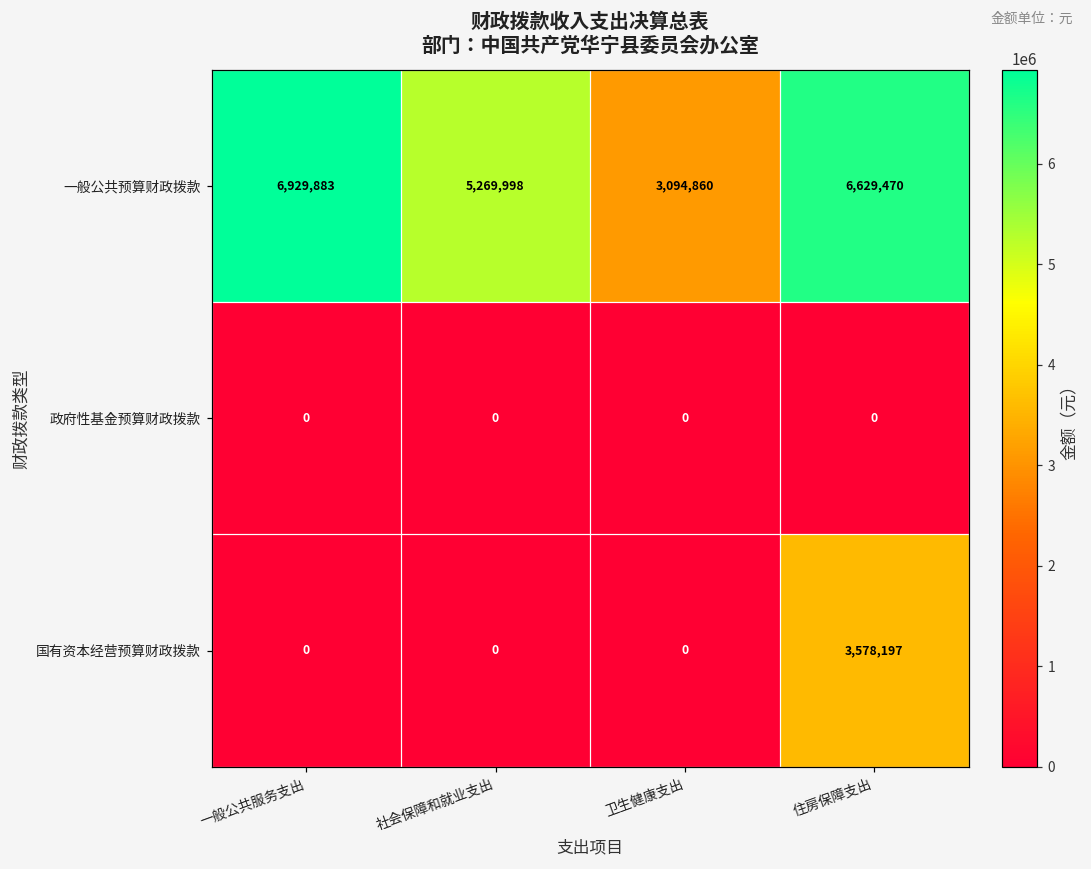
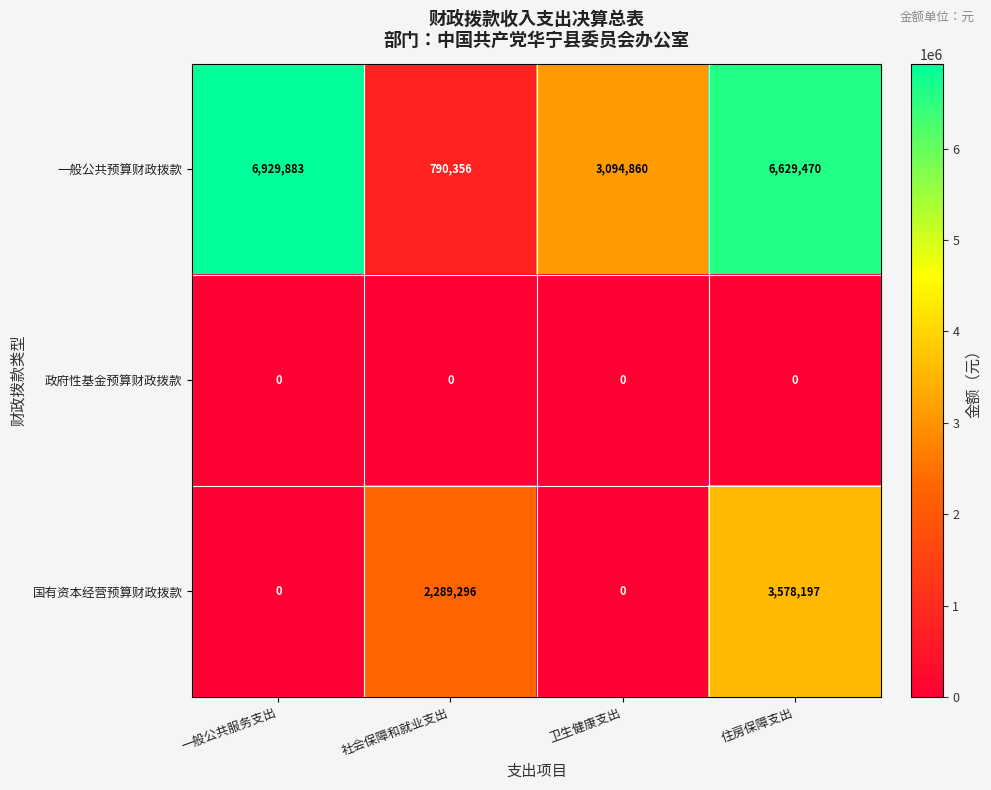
一般公共预算财政拨款, 社会保障和就业支出: 5,269,998 -> 790,356
国有资本经营预算财政拨款, 社会保障和就业支出: 0 -> 2,289,296
